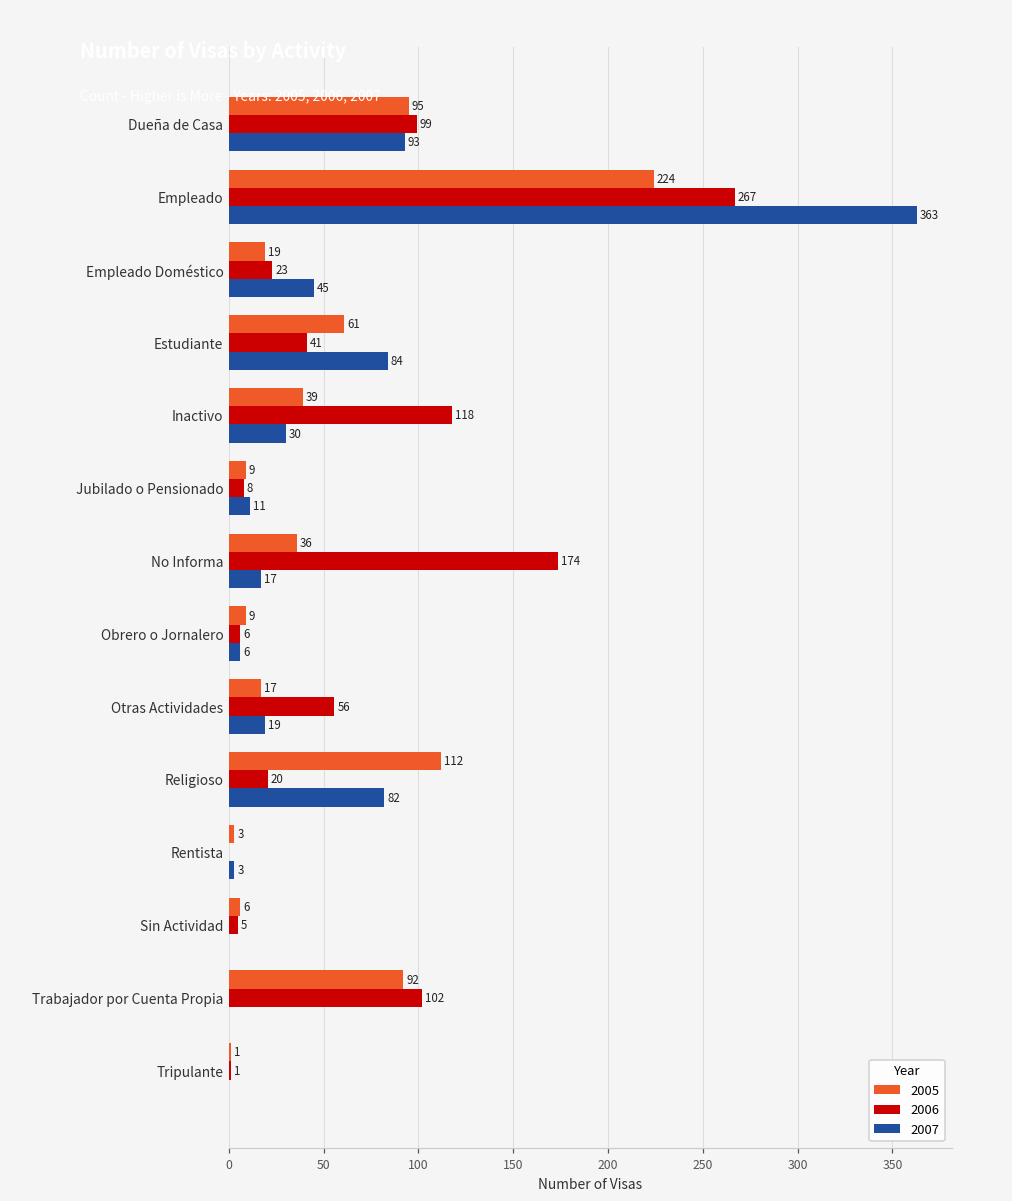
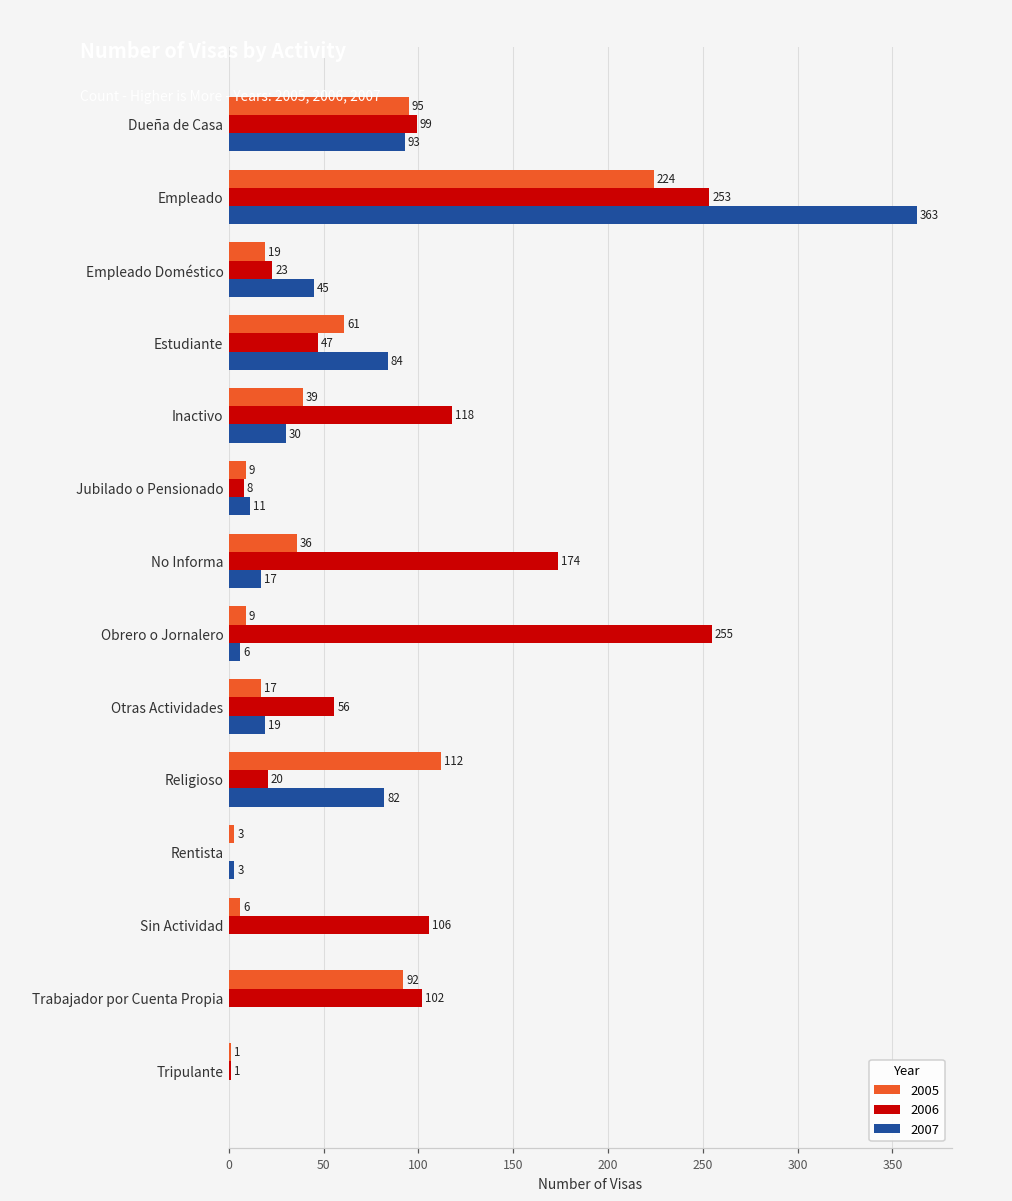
2006, Empleado: 267 -> 253
2006, Estudiante: 41 -> 47
2006, Obrero o Jornalero: 6 -> 255
2006, Sin Actividad: 5 -> 106
